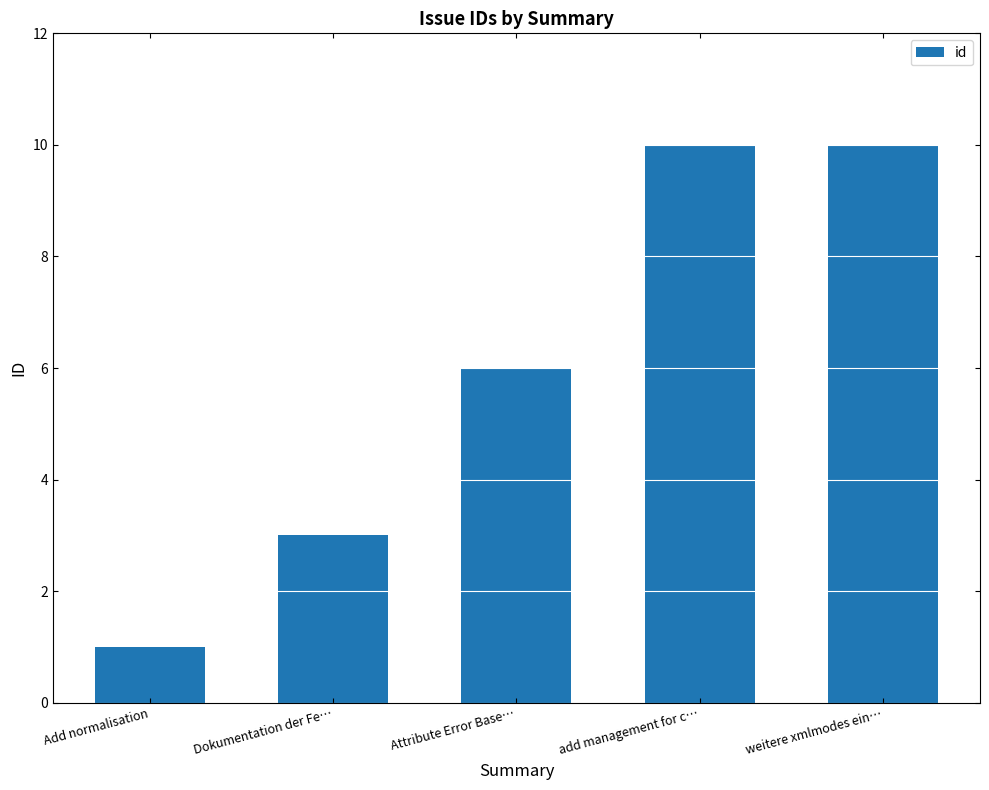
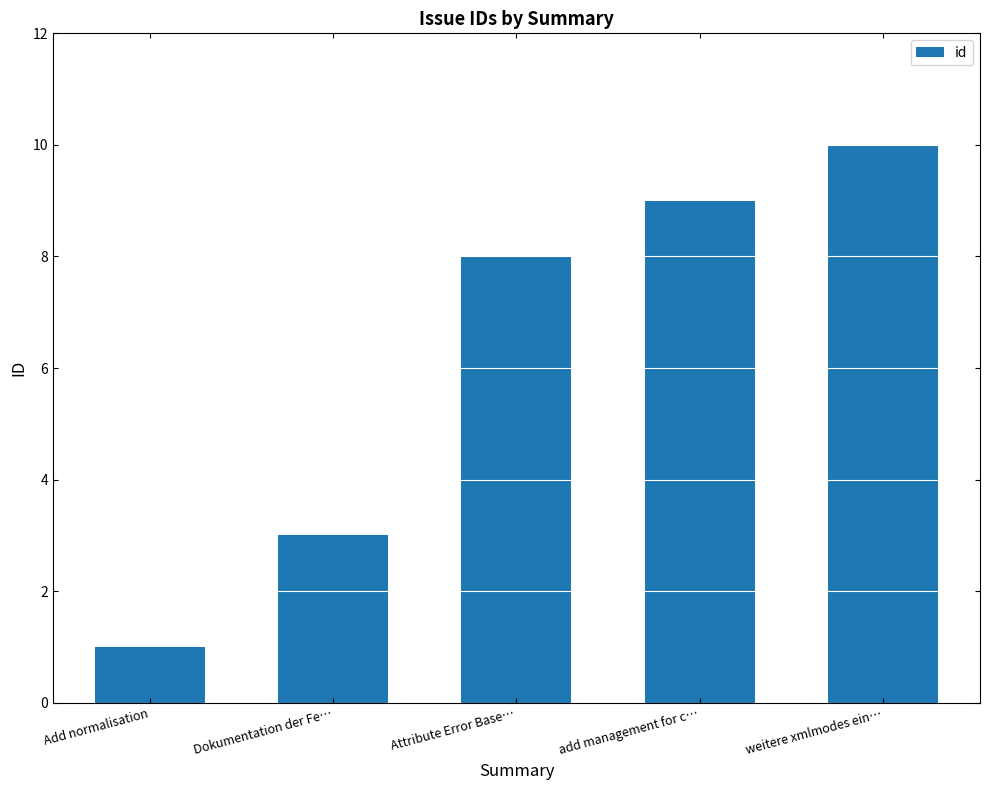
Attribute Error Base…: 6 -> 8
add management for c…: 10 -> 9
